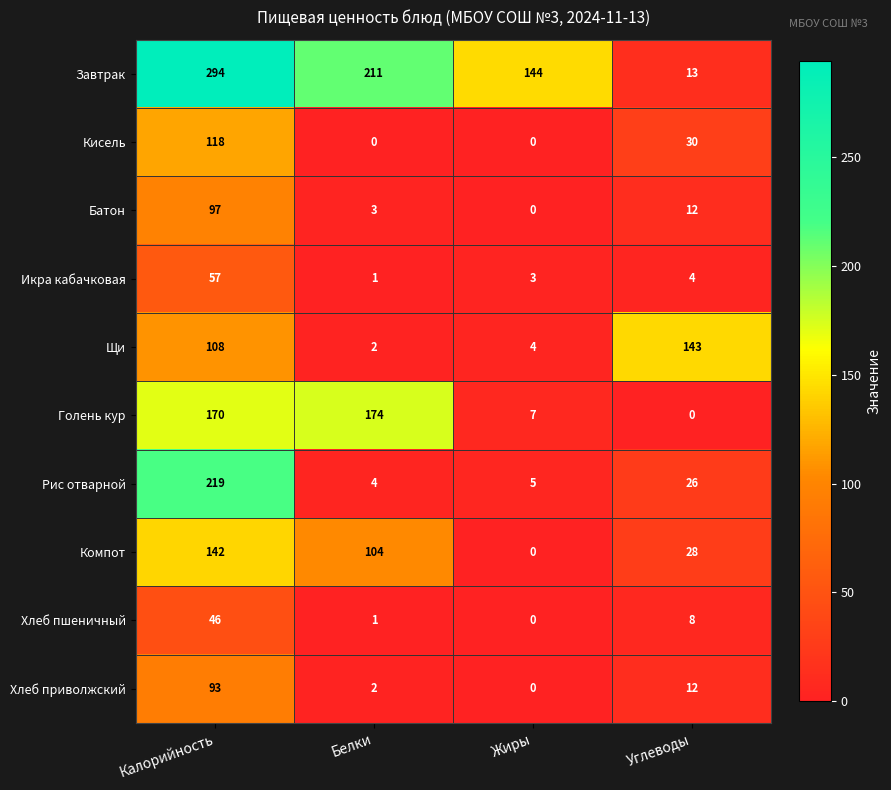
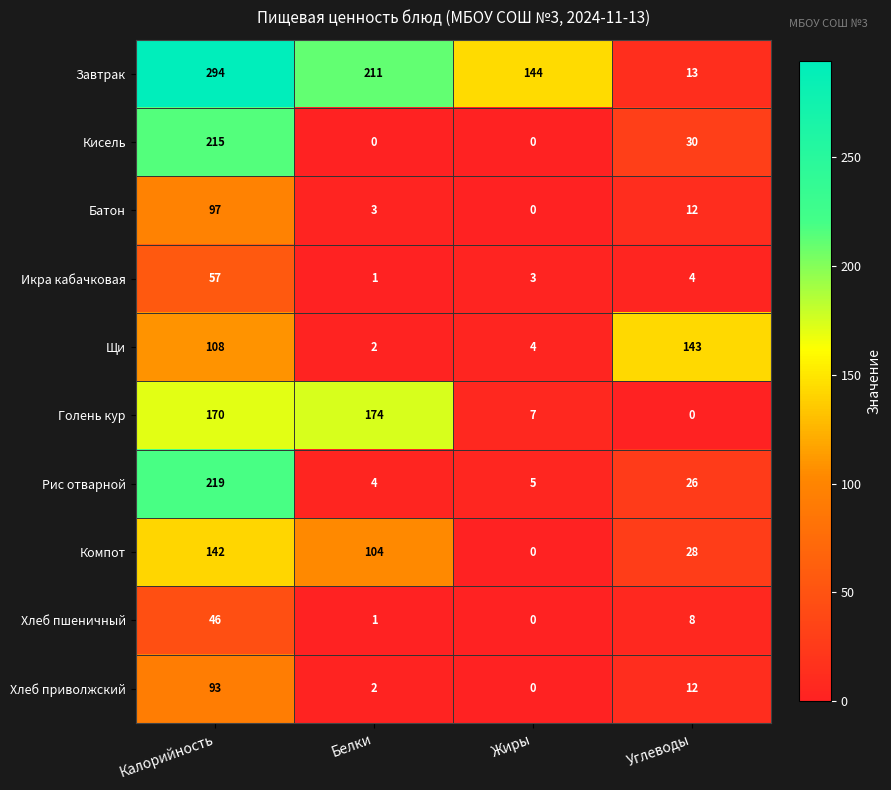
Кисель, Калорийность: 118 -> 215
